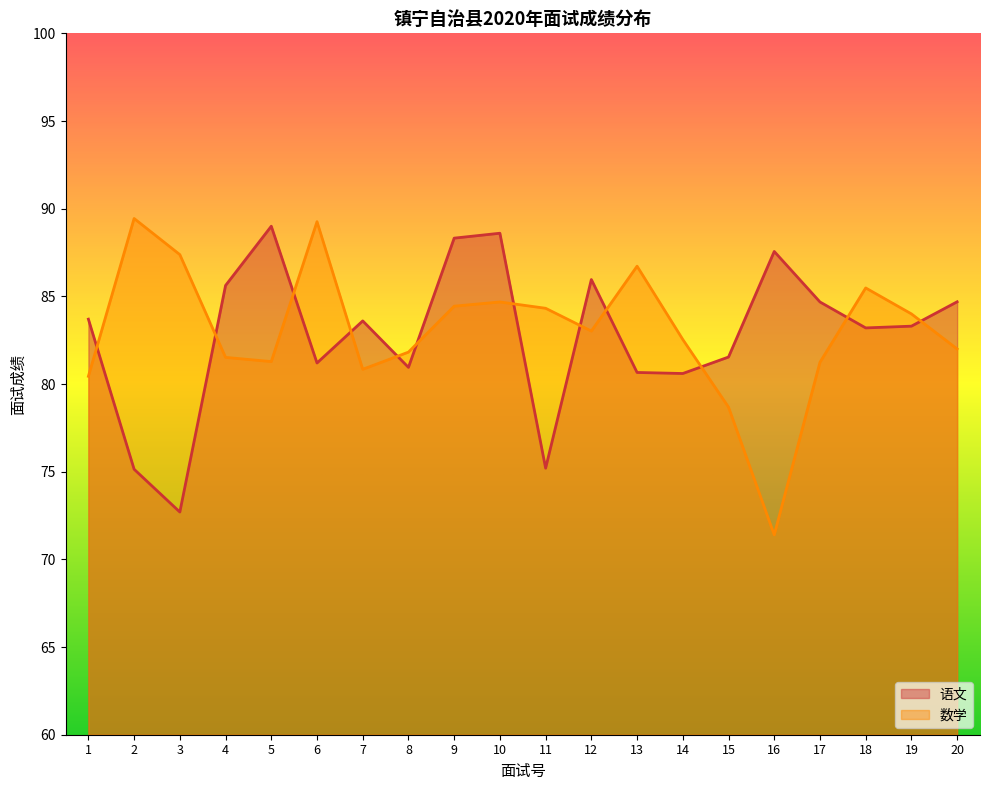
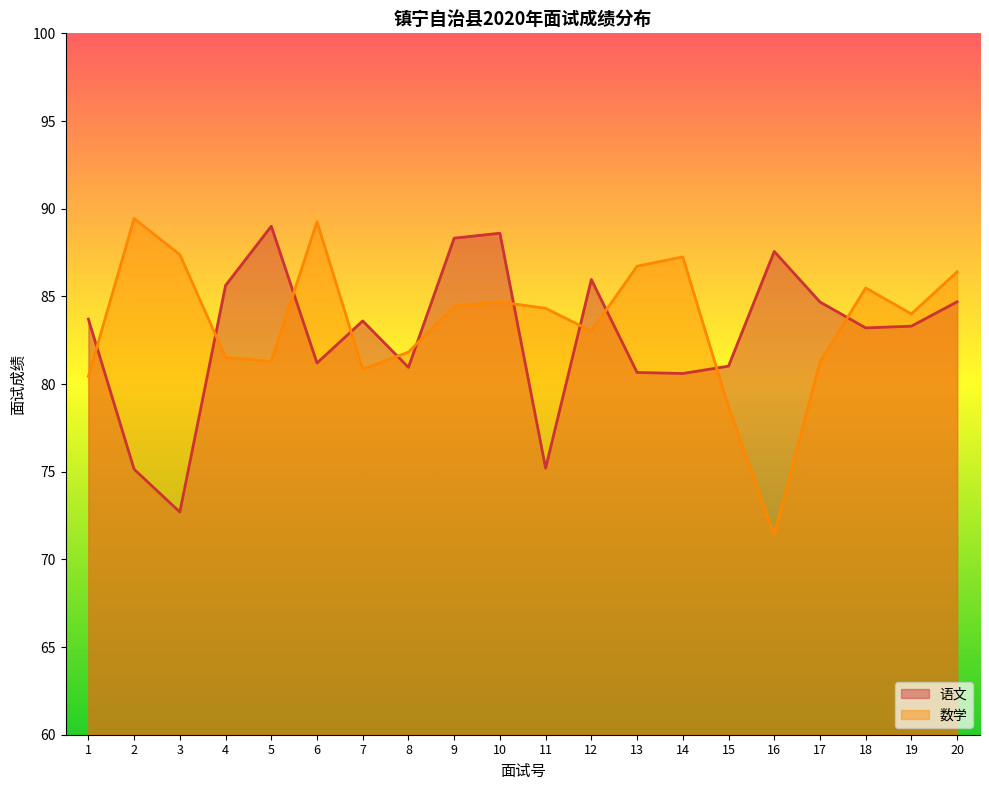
数学, 14: 82.5 -> 87.3
语文, 15: 81.5 -> 81.0
数学, 20: 82.0 -> 86.4
